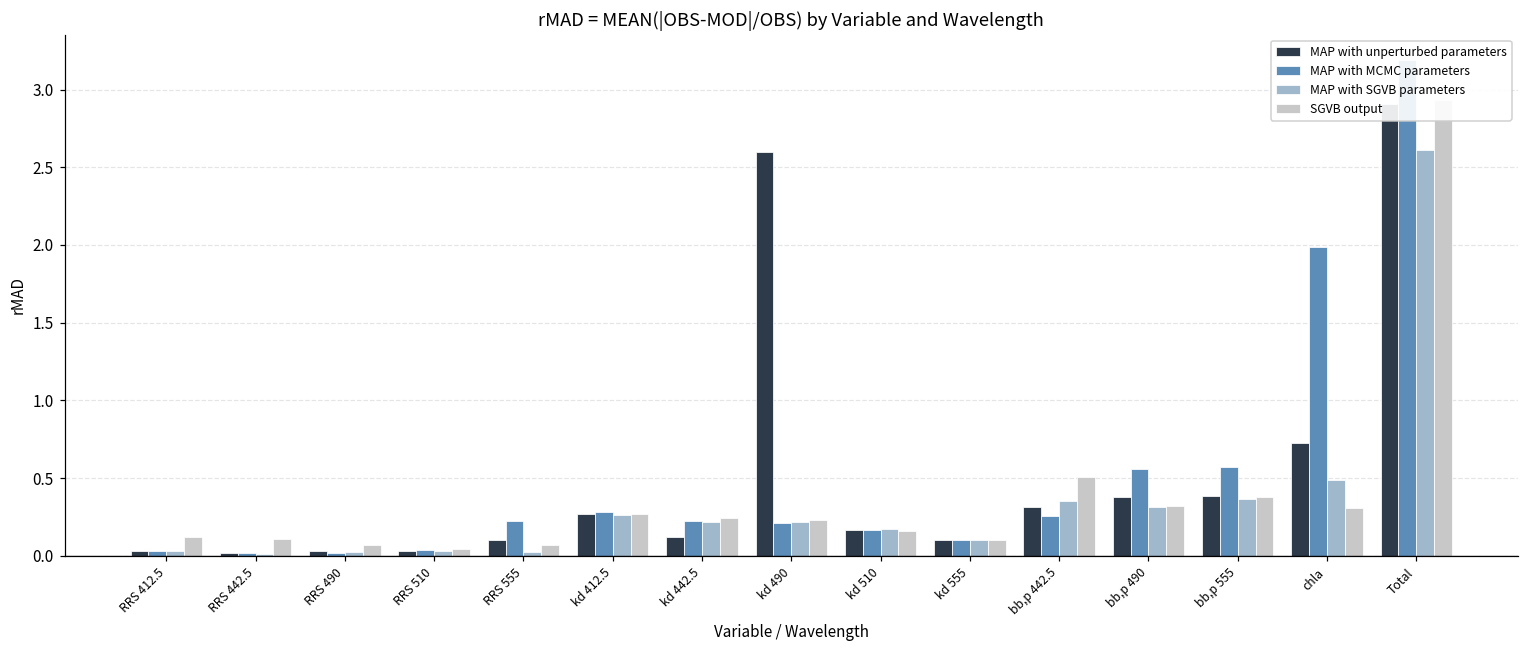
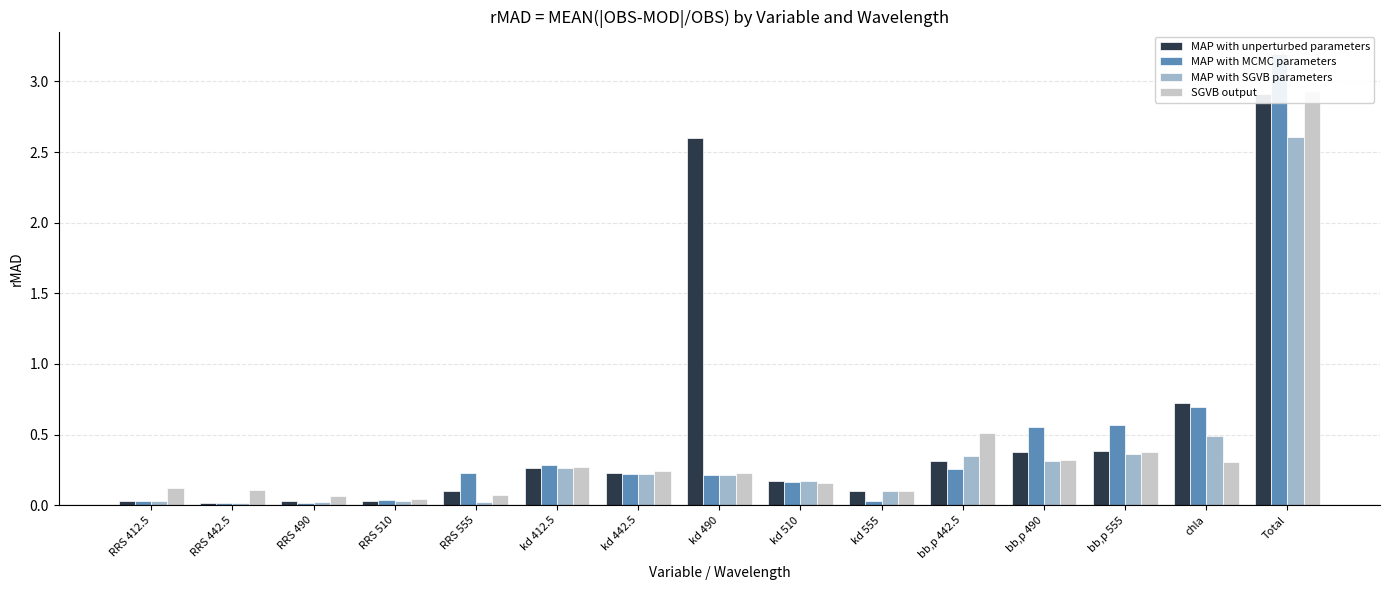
MAP with unperturbed parameters, kd 442.5: 0.12 -> 0.23
MAP with MCMC parameters, kd 555: 0.10 -> 0.03
MAP with MCMC parameters, chla: 1.99 -> 0.69
